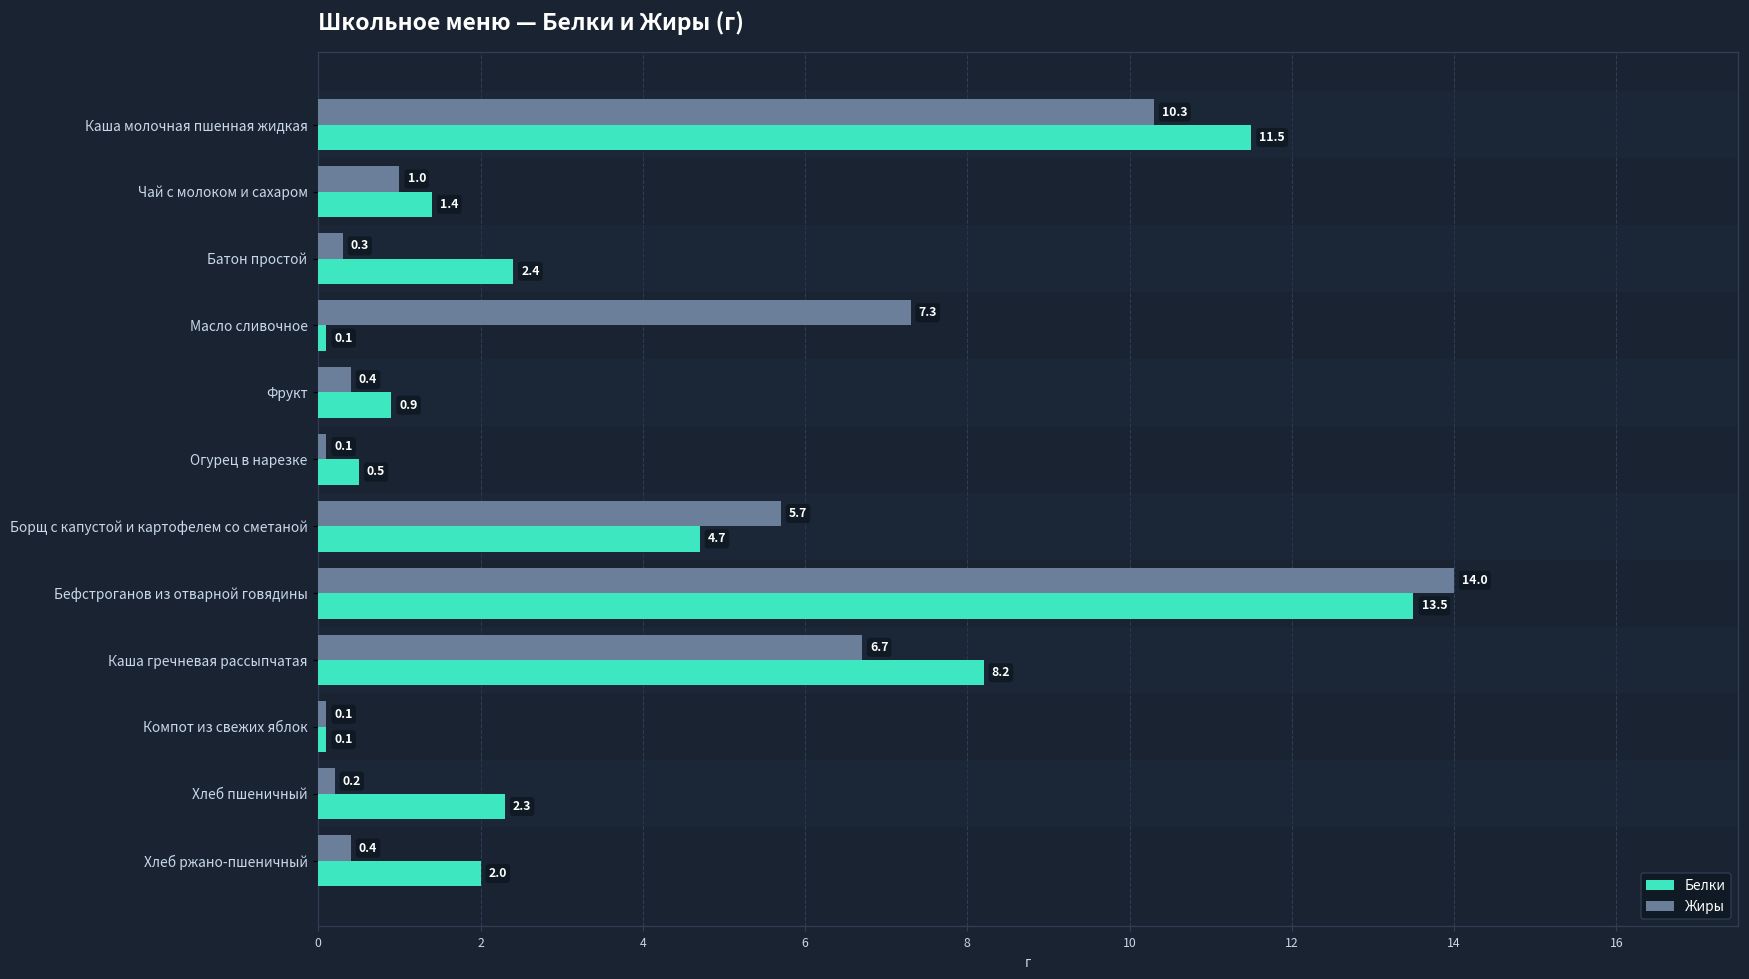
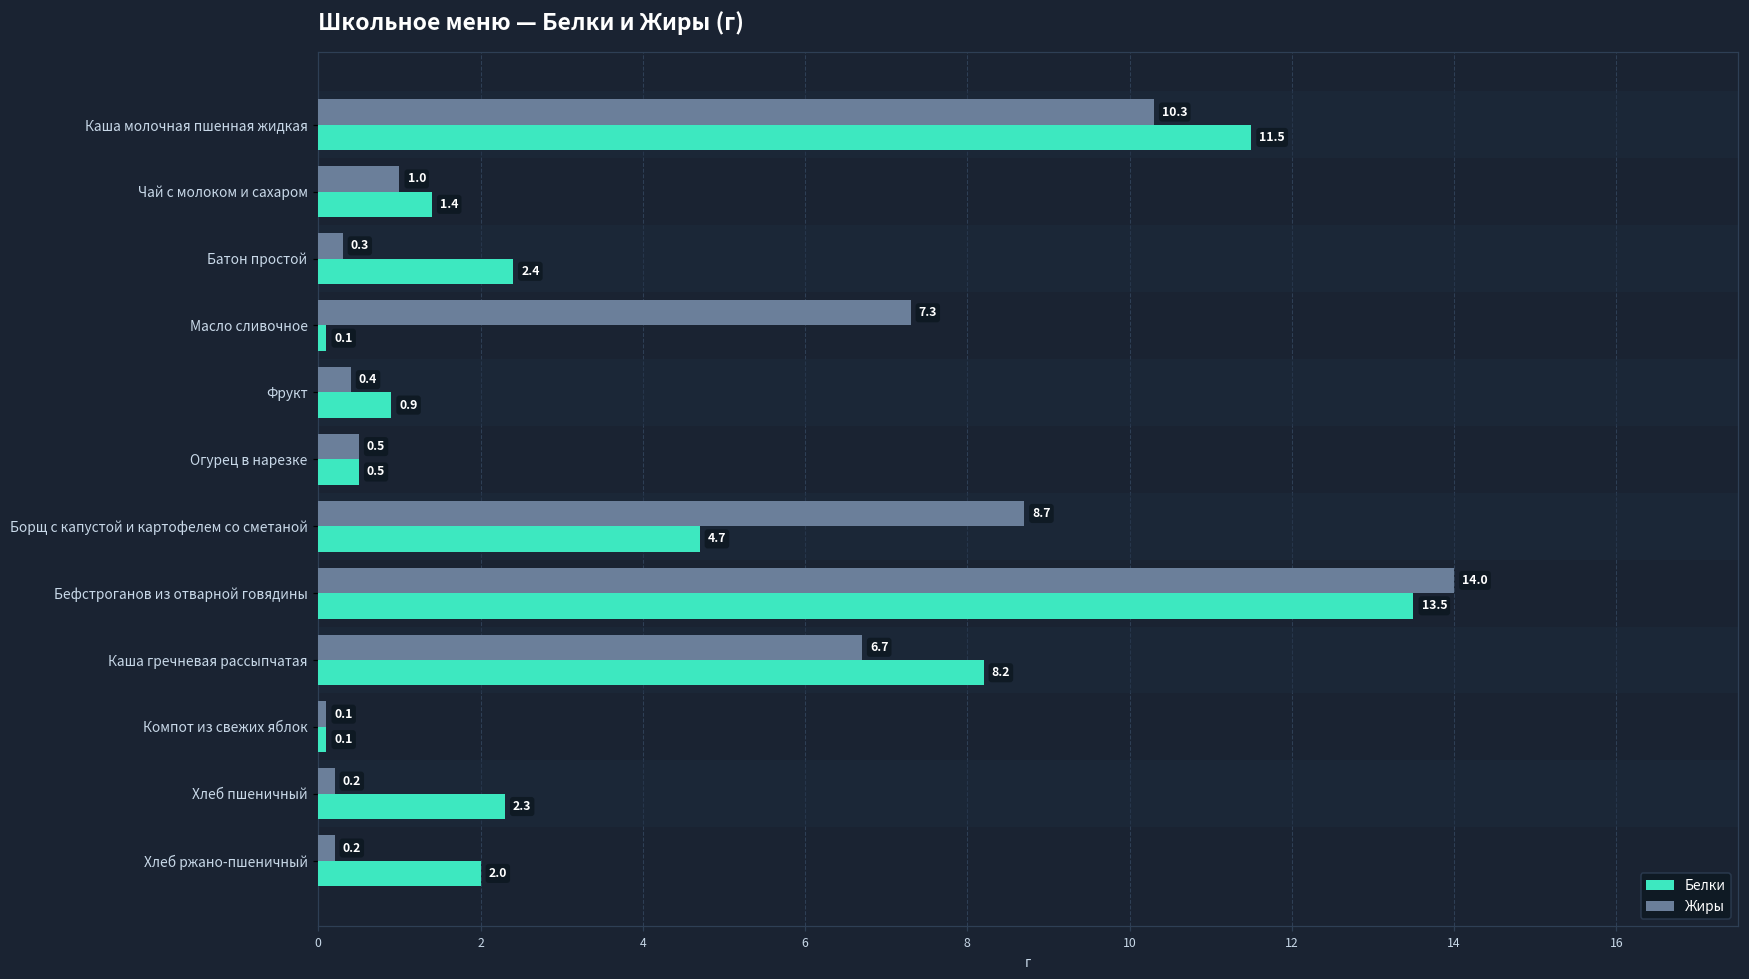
Жиры, Огурец в нарезке: 0.1 -> 0.5
Жиры, Борщ с капустой и картофелем со сметаной: 5.7 -> 8.7
Жиры, Хлеб ржано-пшеничный: 0.4 -> 0.2
